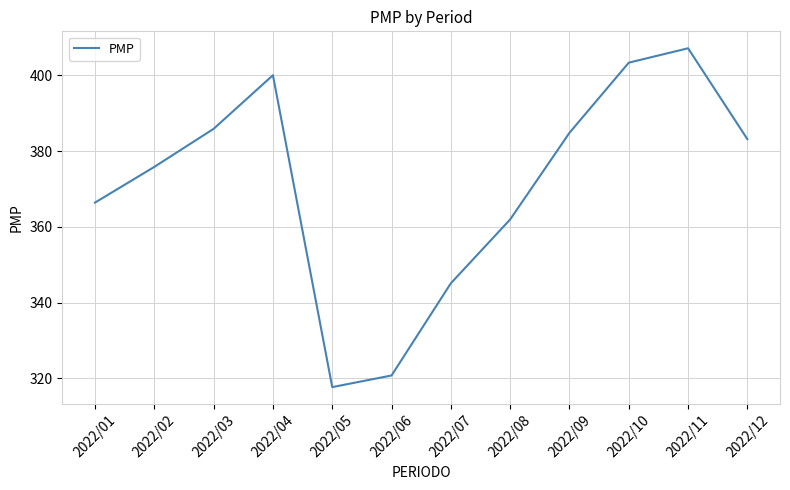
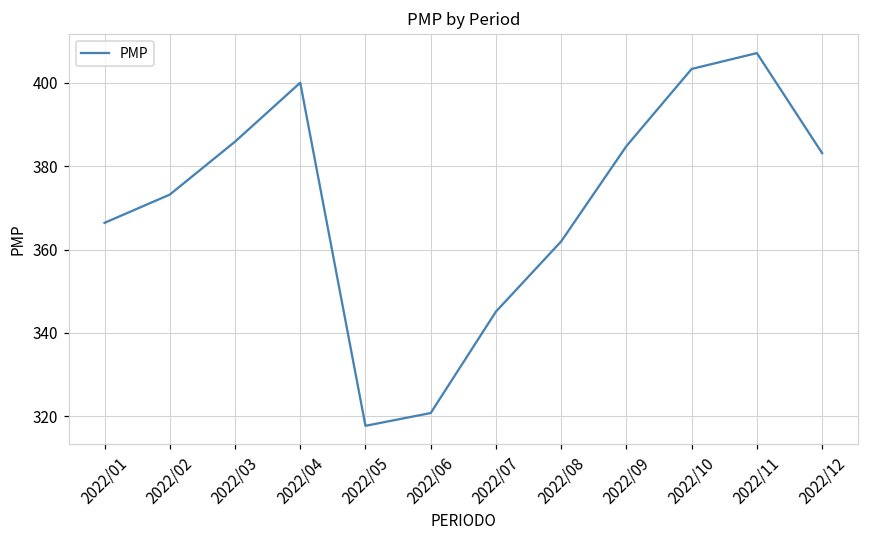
2022/02: 376 -> 373
